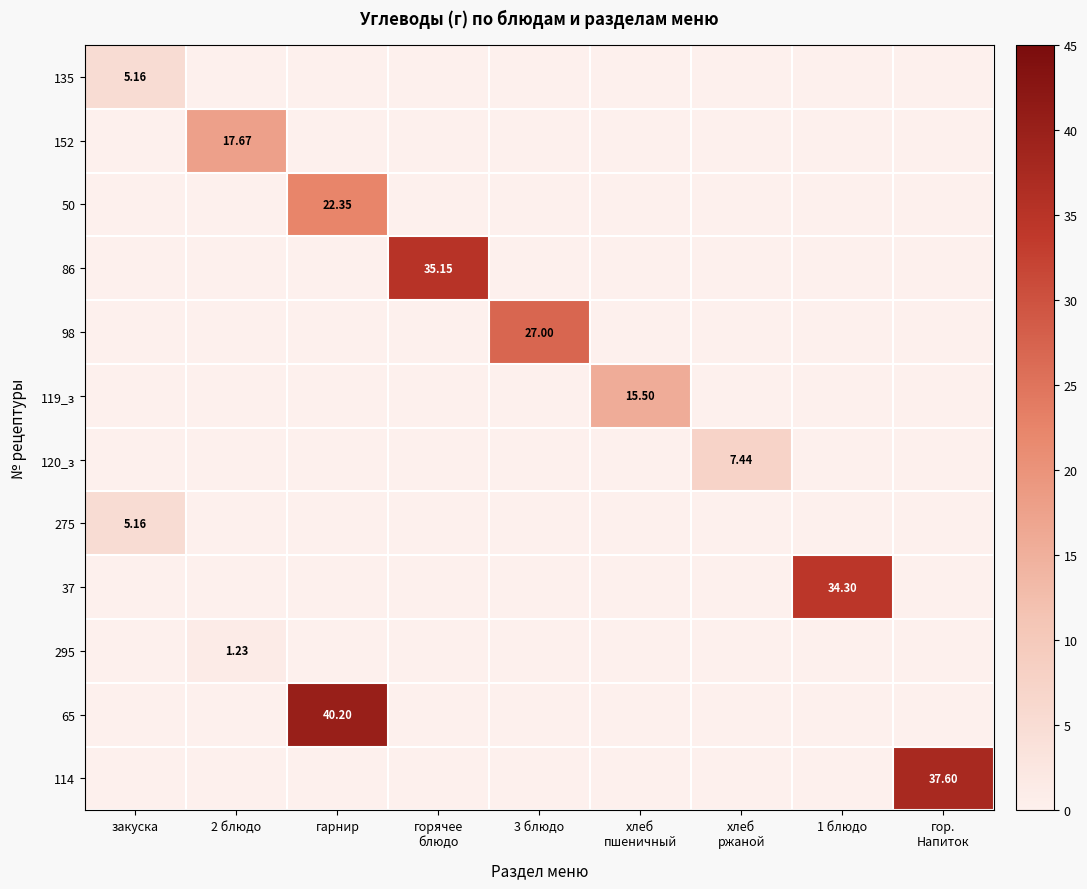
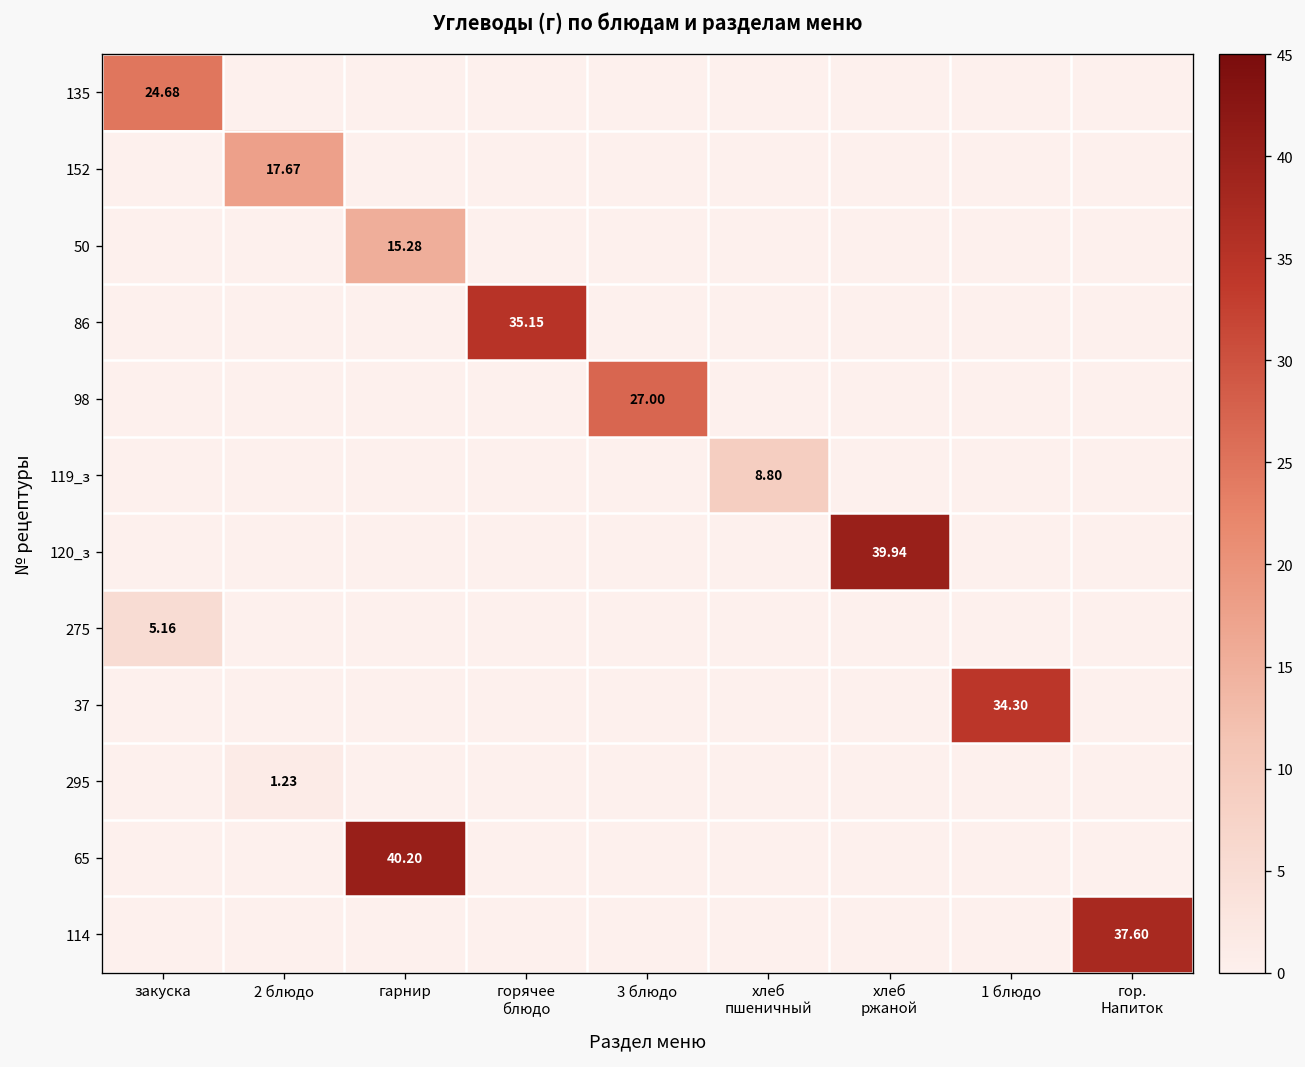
135, закуска: 5.16 -> 24.68
50, гарнир: 22.35 -> 15.28
119_з, хлеб пшеничный: 15.50 -> 8.80
120_з, хлеб ржаной: 7.44 -> 39.94
